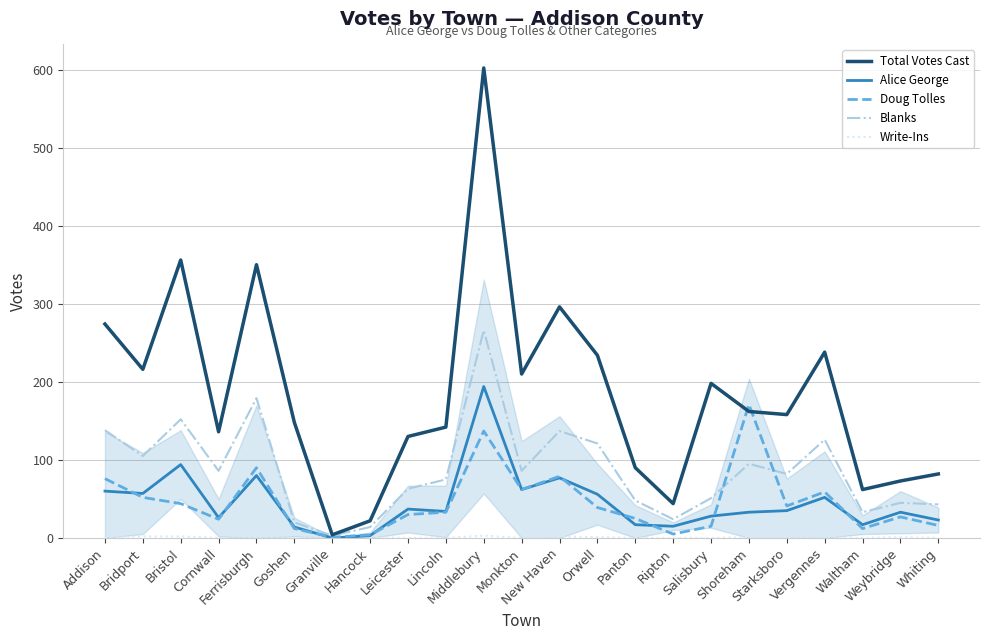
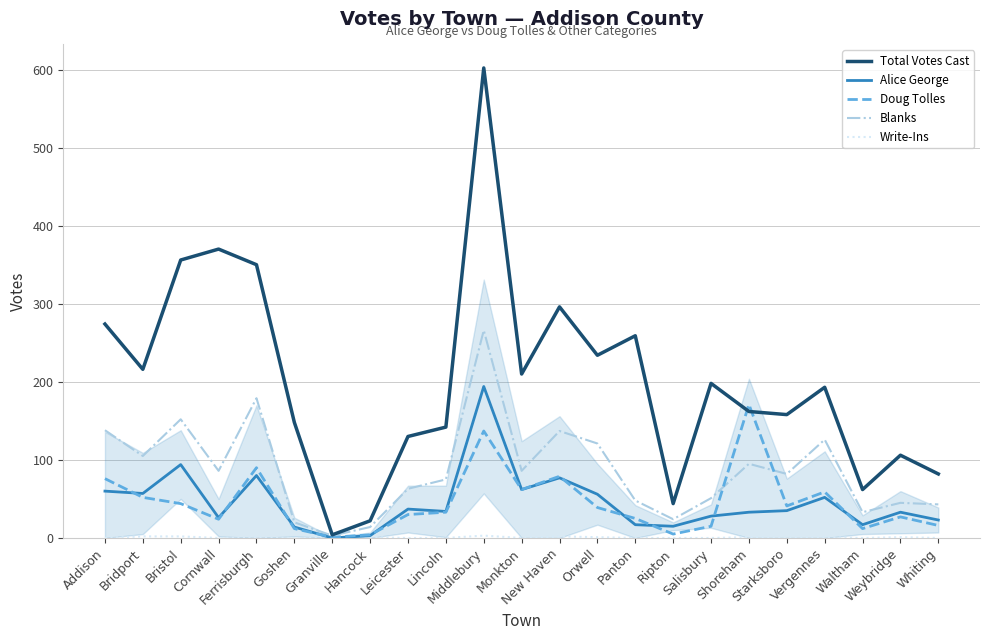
Total Votes Cast, Cornwall: 140 -> 370
Total Votes Cast, Panton: 90 -> 260
Total Votes Cast, Vergennes: 240 -> 190
Total Votes Cast, Weybridge: 70 -> 110
